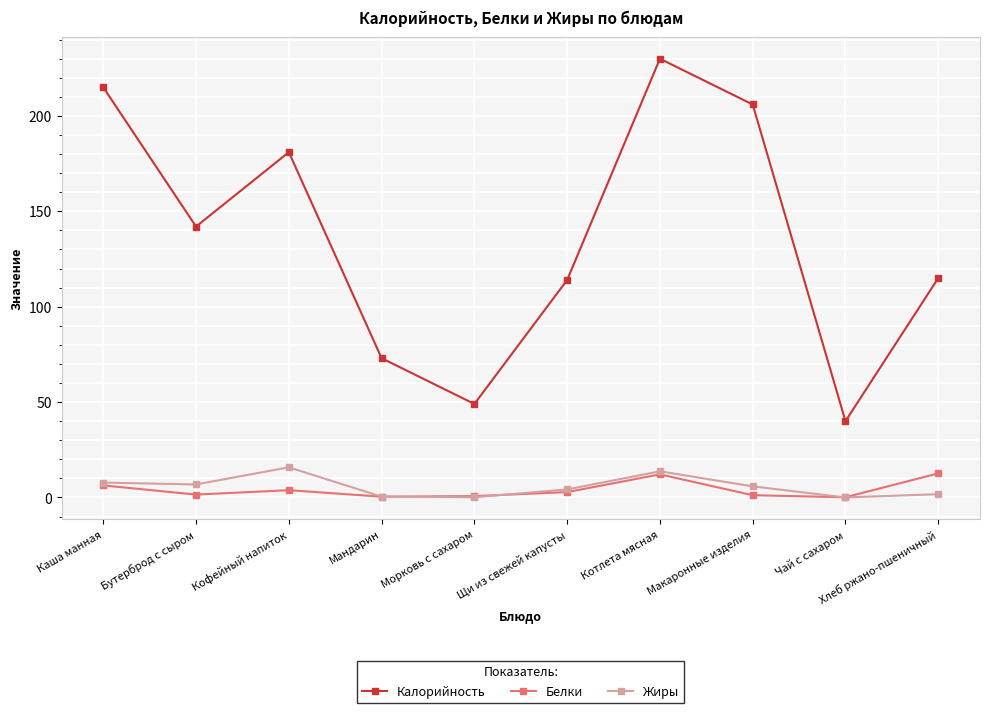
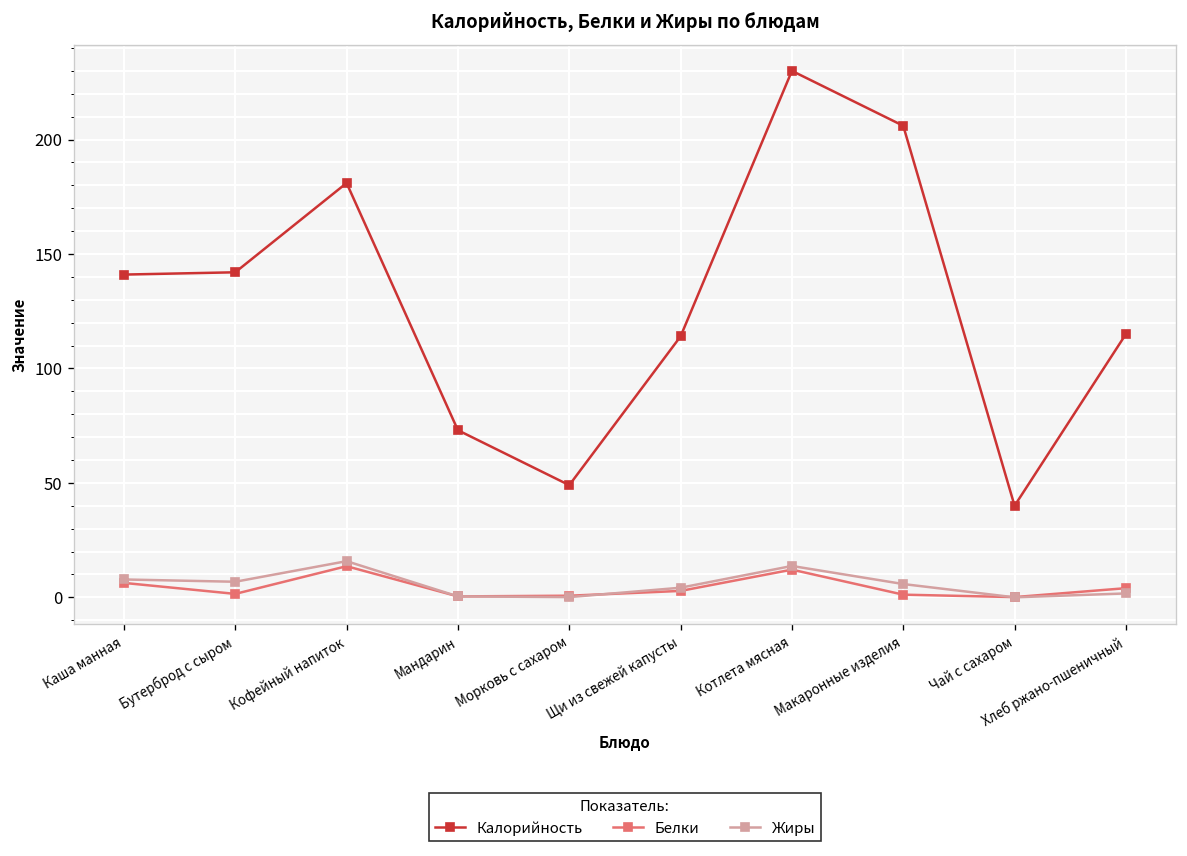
Калорийность, Каша манная: 215 -> 141
Белки, Кофейный напиток: 4 -> 14
Белки, Хлеб ржано-пшеничный: 13 -> 4
